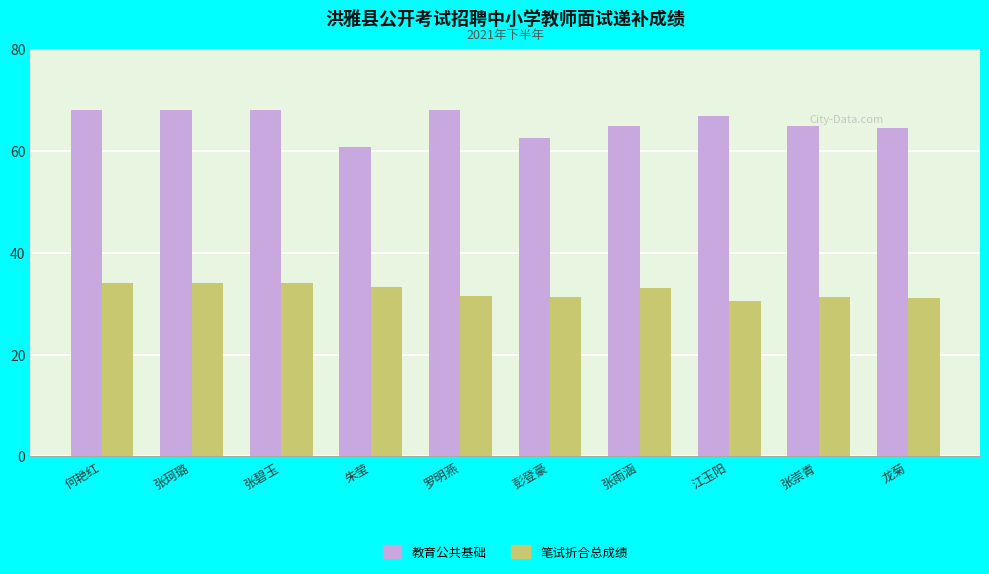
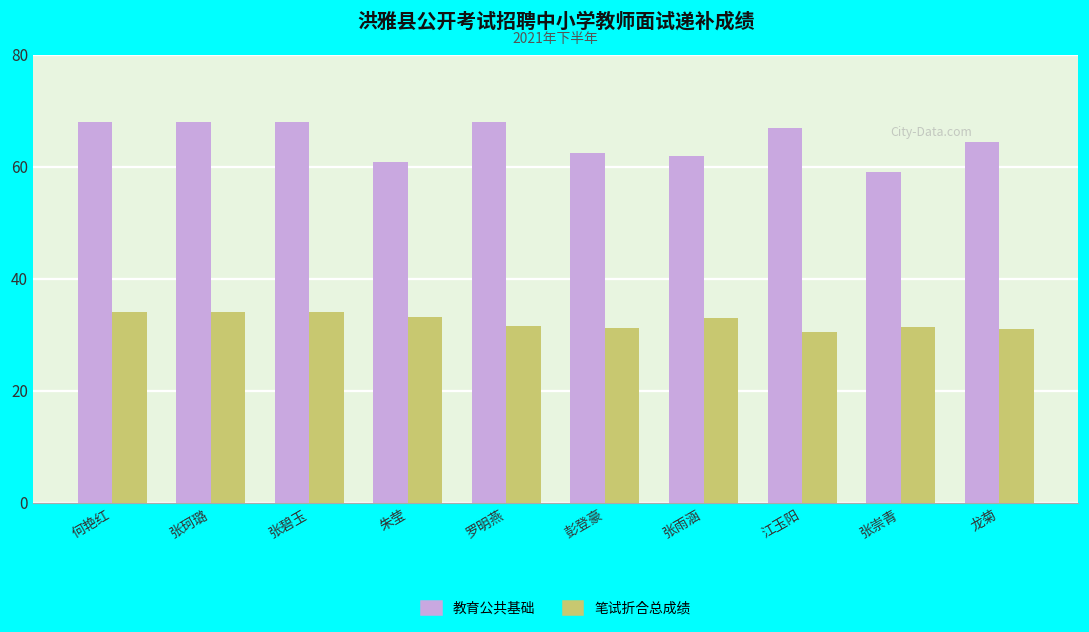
教育公共基础, 张雨涵: 65 -> 62
教育公共基础, 张崇青: 65 -> 59
